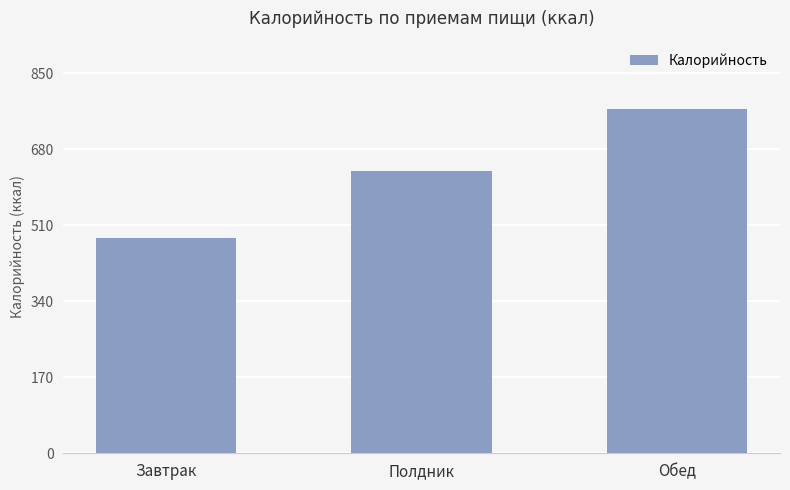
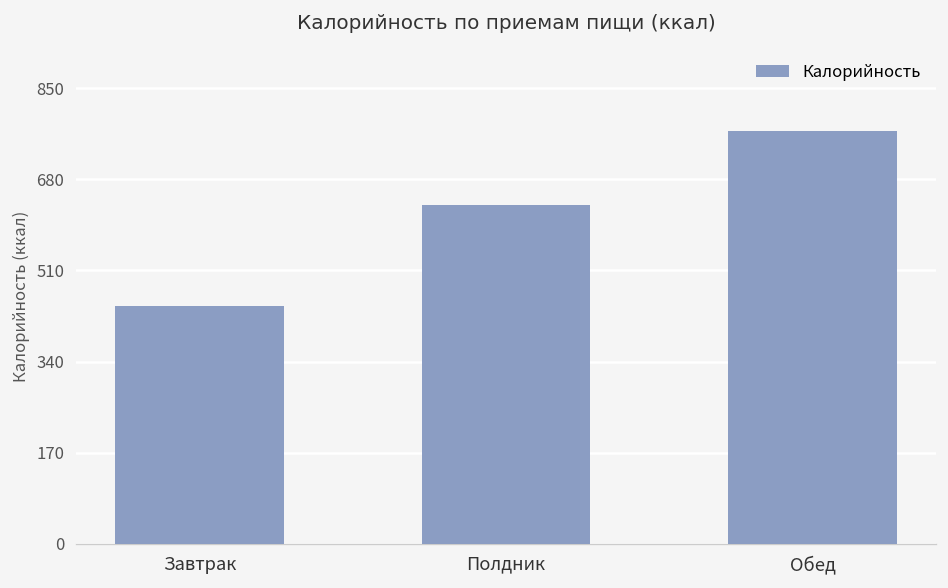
Завтрак: 480 -> 440
